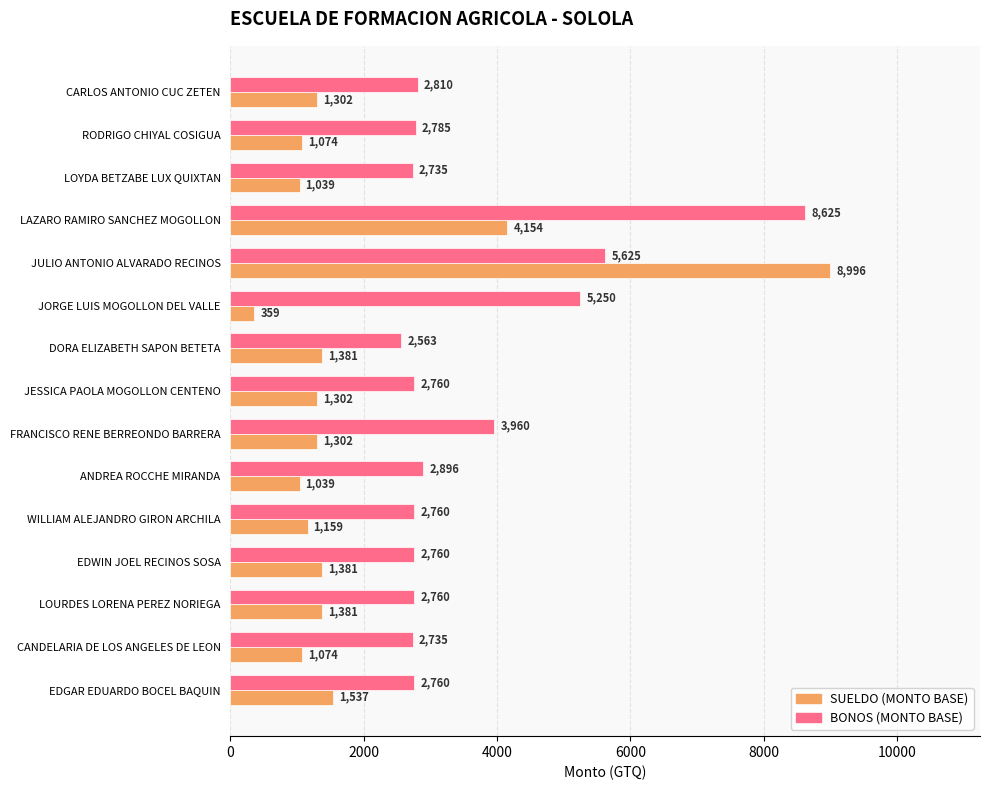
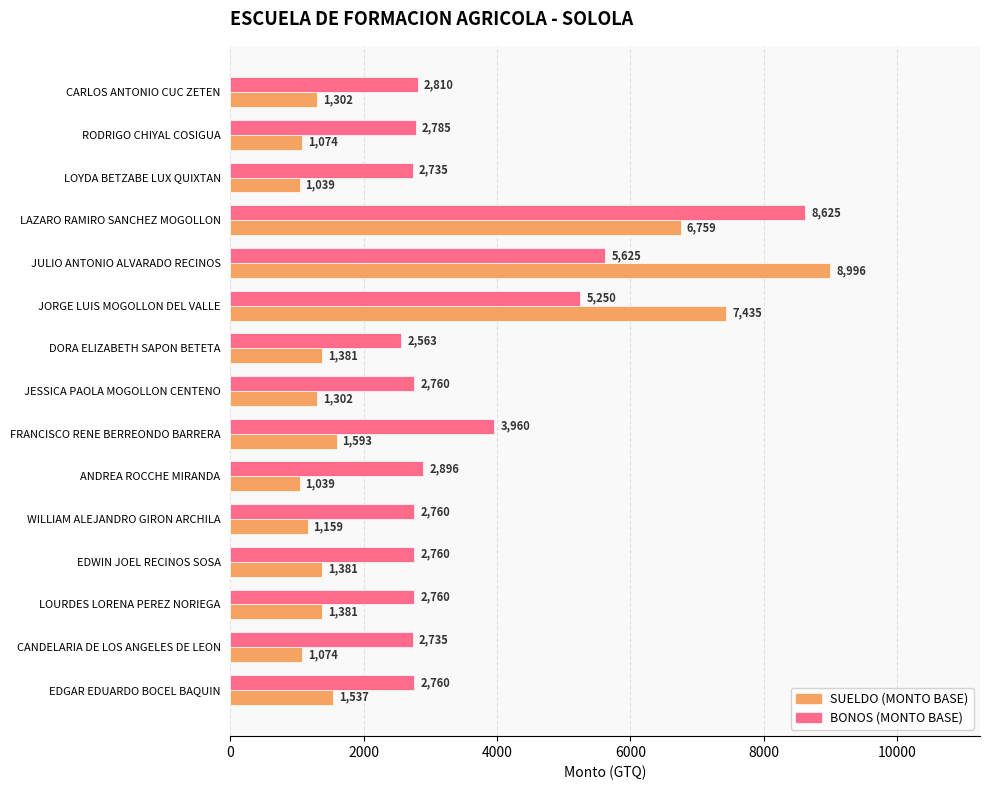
SUELDO (MONTO BASE), LAZARO RAMIRO SANCHEZ MOGOLLON: 4,154 -> 6,759
SUELDO (MONTO BASE), JORGE LUIS MOGOLLON DEL VALLE: 359 -> 7,435
SUELDO (MONTO BASE), FRANCISCO RENE BERREONDO BARRERA: 1,302 -> 1,593
